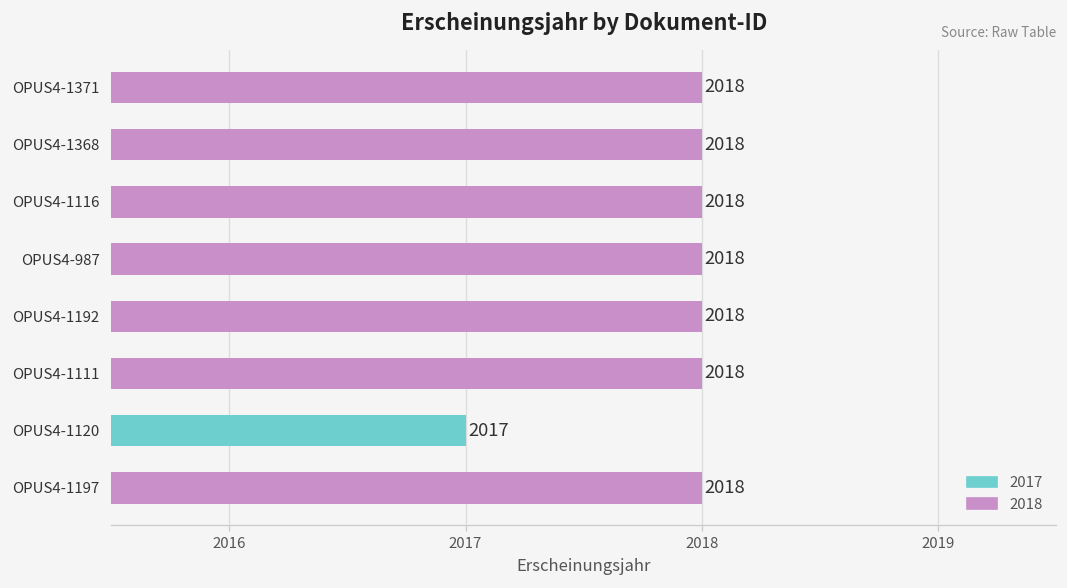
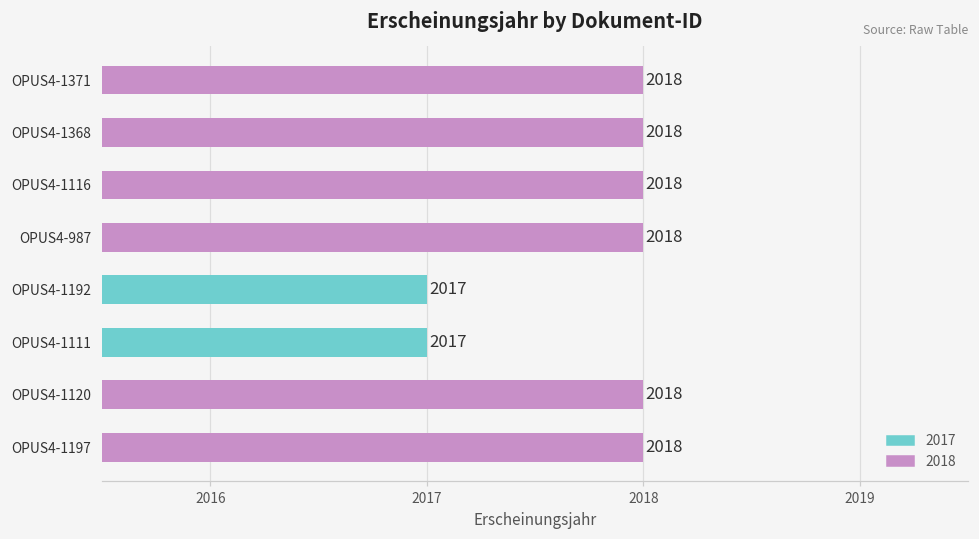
OPUS4-1192: 2018 -> 2017
OPUS4-1111: 2018 -> 2017
OPUS4-1120: 2017 -> 2018
